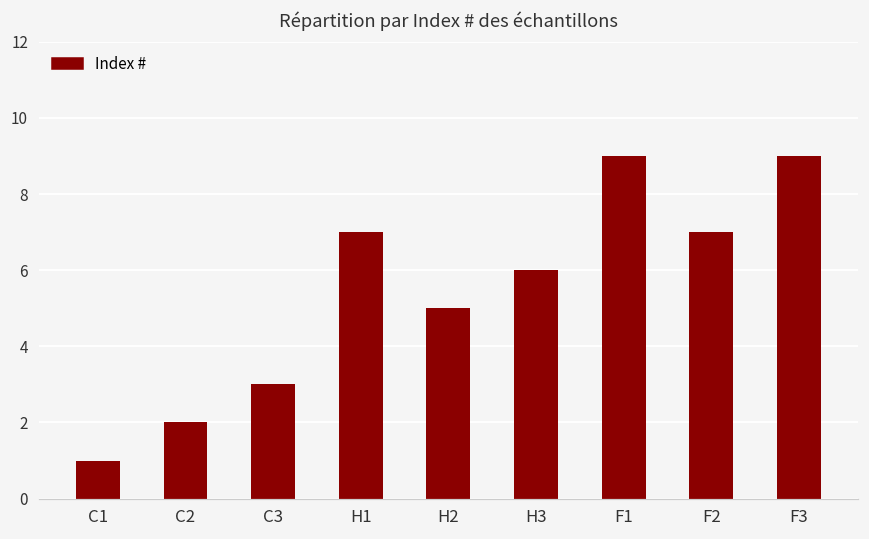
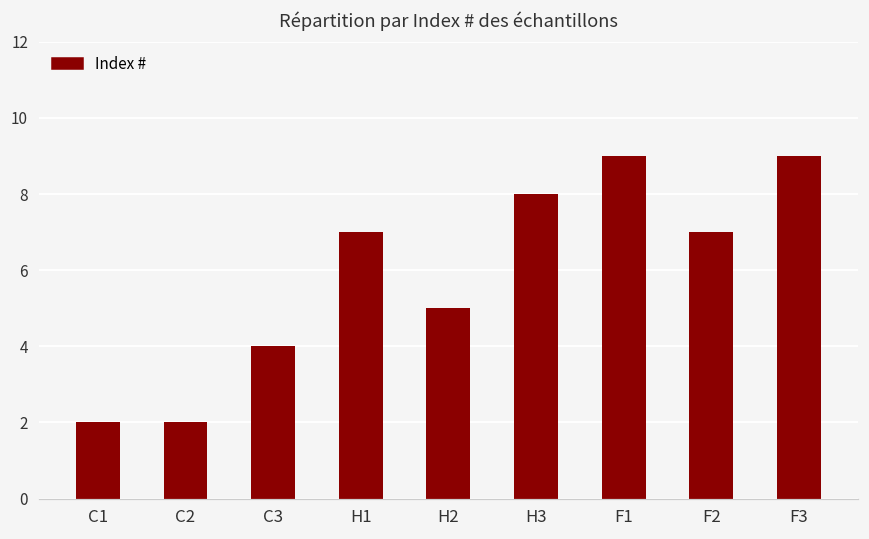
C1: 1 -> 2
C3: 3 -> 4
H3: 6 -> 8
